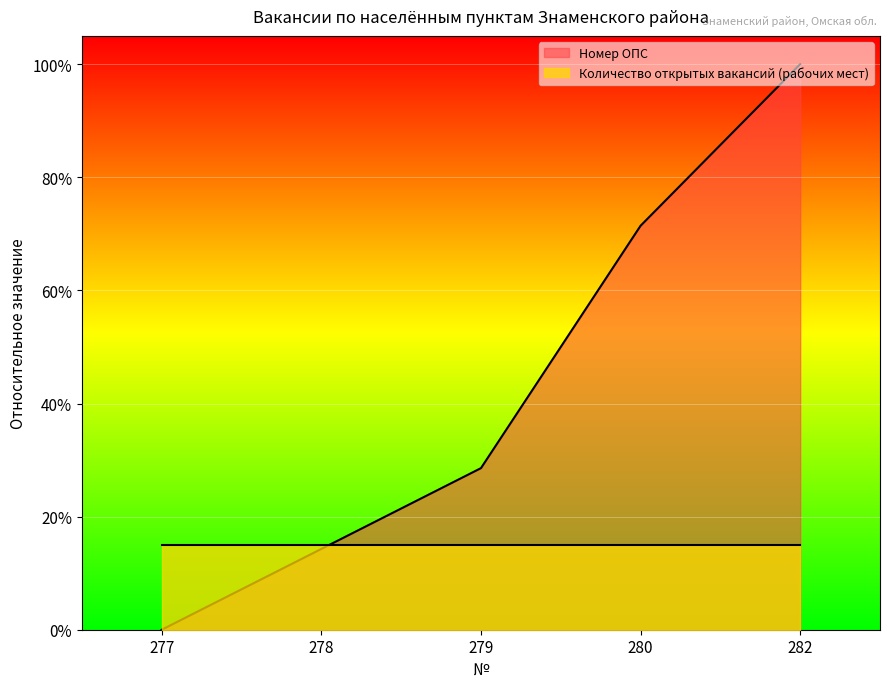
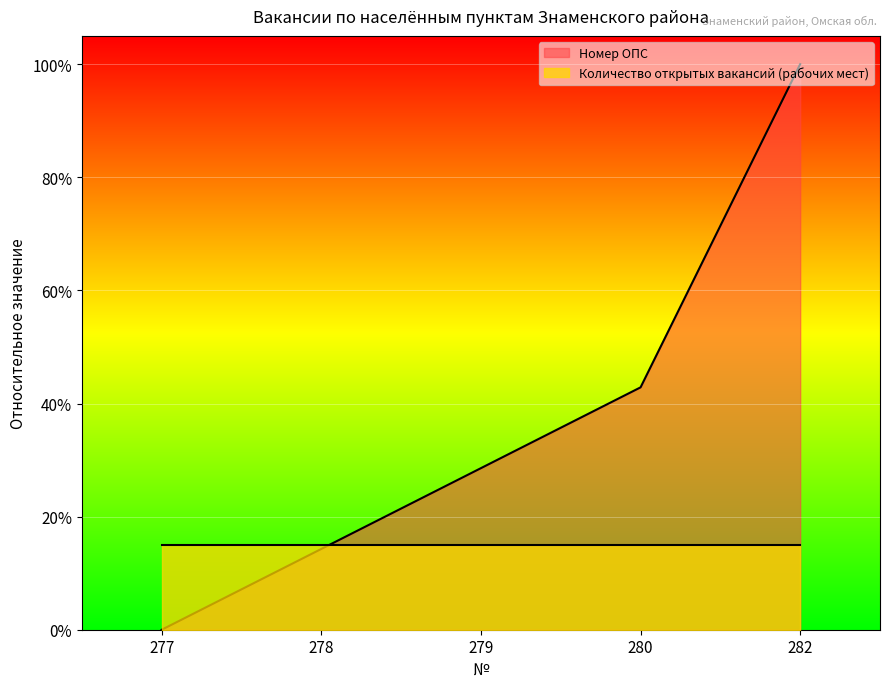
Номер ОПС, 280: 71% -> 43%
